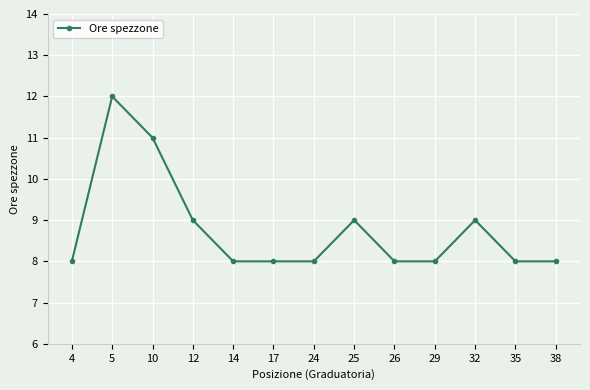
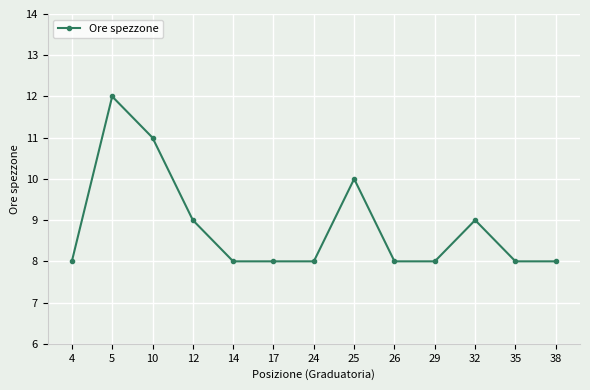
25: 9 -> 10
